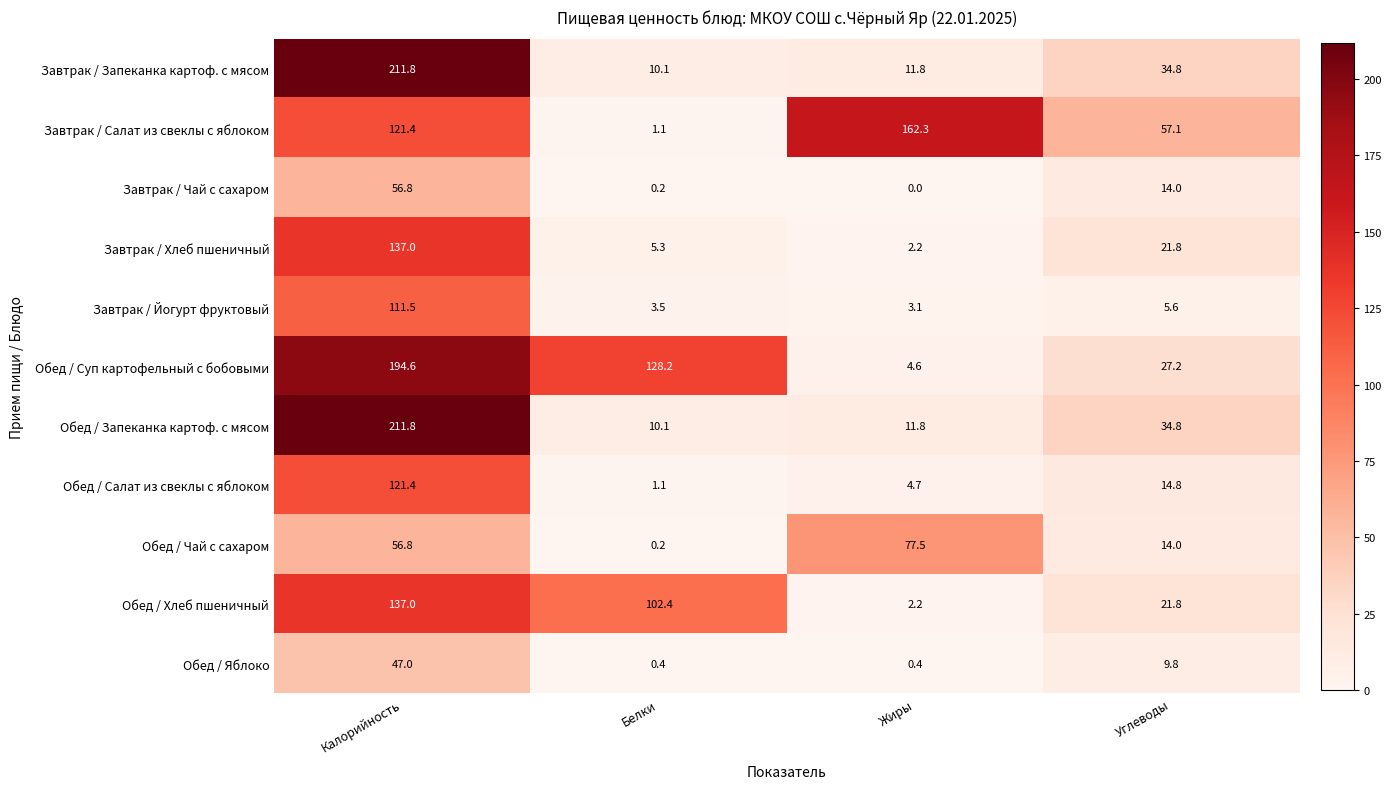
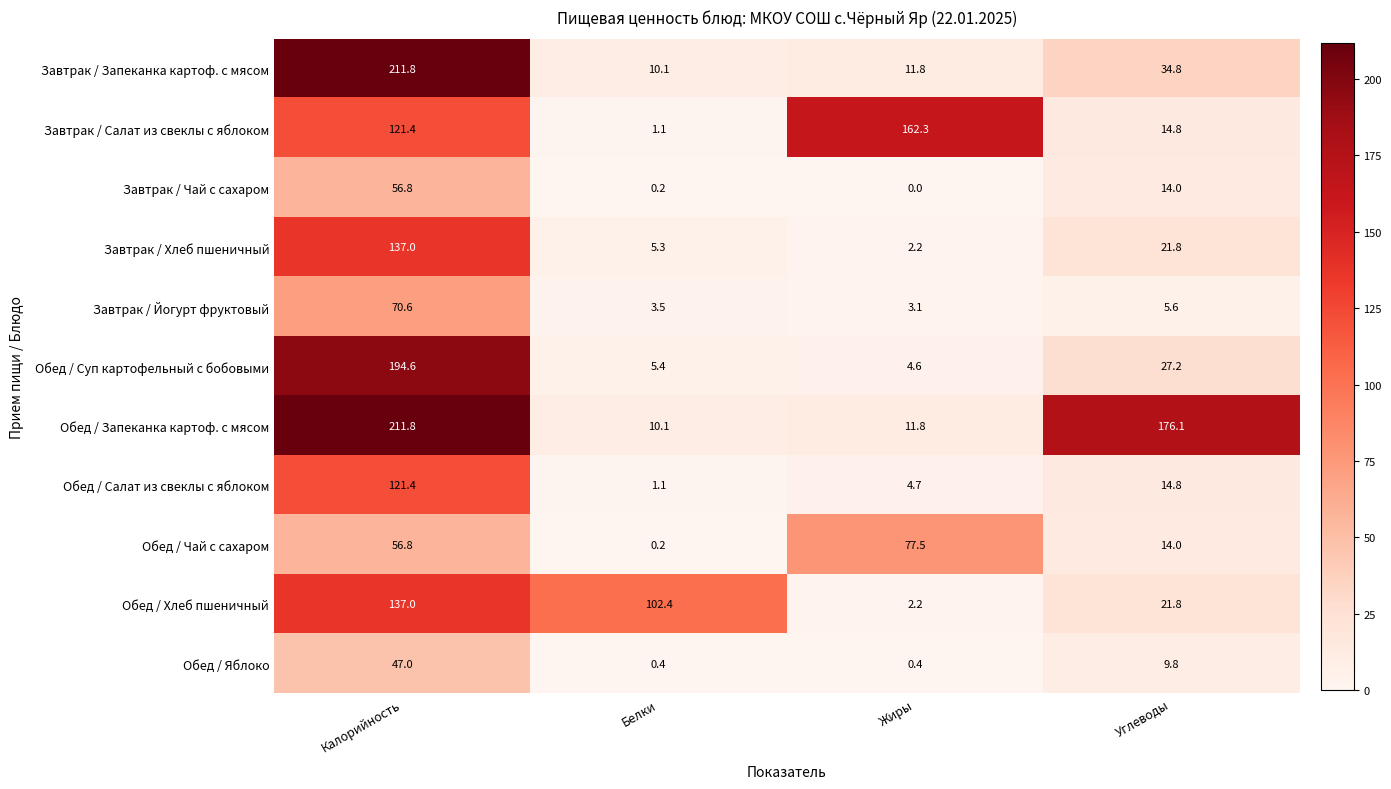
Завтрак / Салат из свеклы с яблоком, Углеводы: 57.1 -> 14.8
Завтрак / Йогурт фруктовый, Калорийность: 111.5 -> 70.6
Обед / Суп картофельный с бобовыми, Белки: 128.2 -> 5.4
Обед / Запеканка картоф. с мясом, Углеводы: 34.8 -> 176.1
